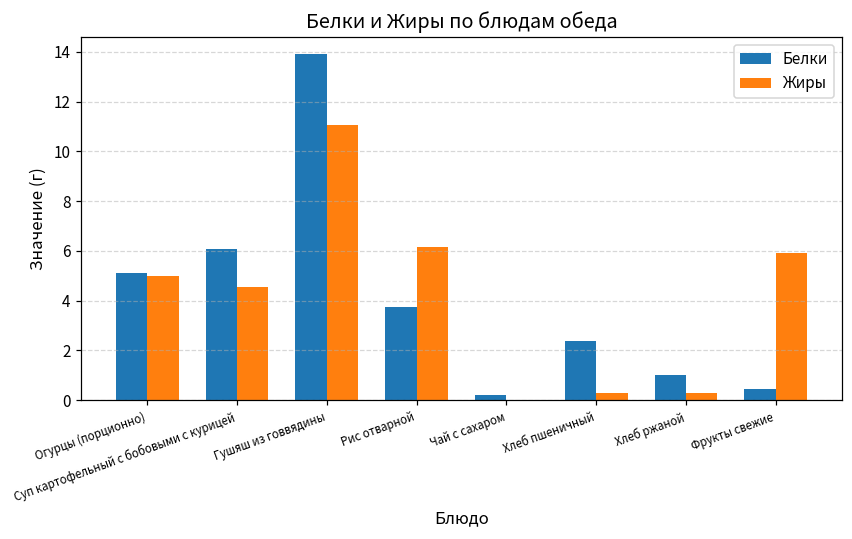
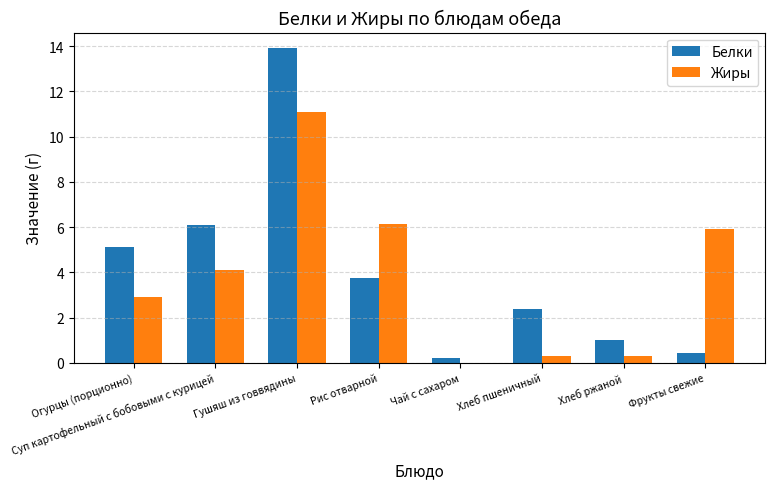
Жиры, Огурцы (порционно): 5.0 -> 2.9
Жиры, Суп картофельный с бобовыми с курицей: 4.6 -> 4.1
